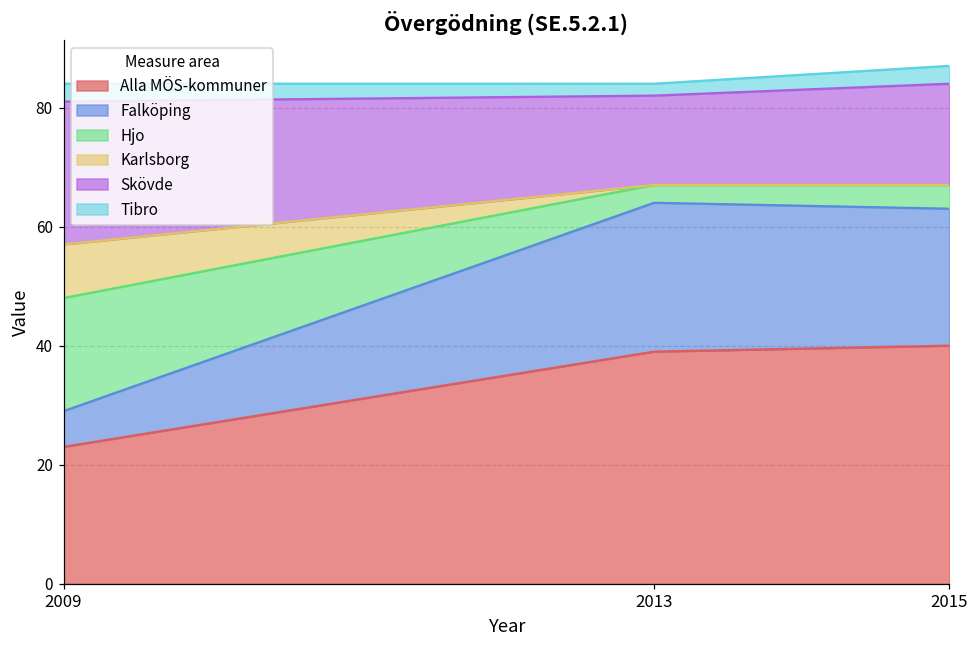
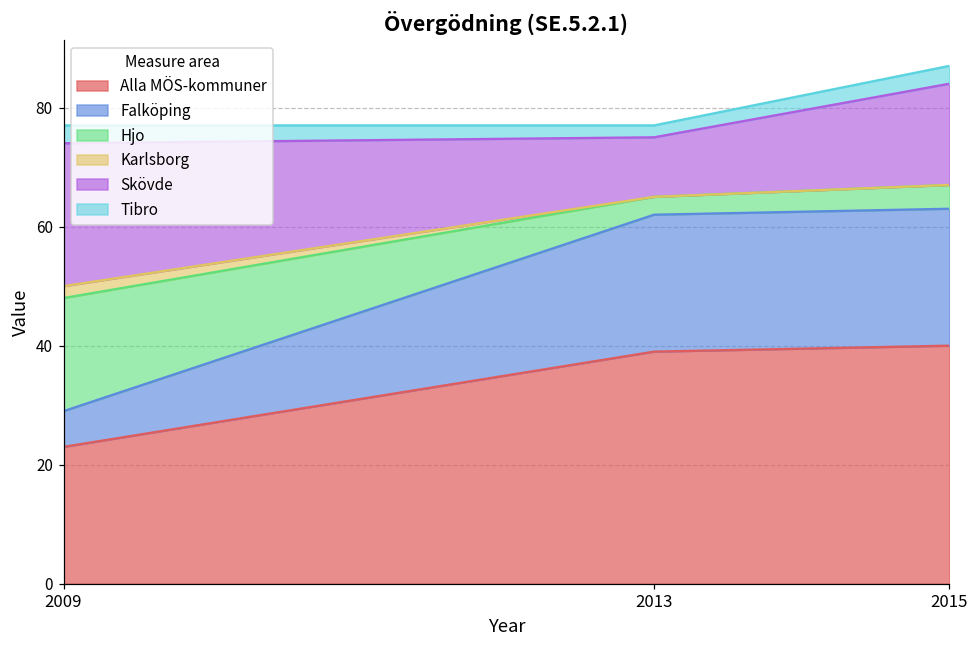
Karlsborg, 2009: 9 -> 2
Falköping, 2013: 25 -> 23
Skövde, 2013: 15 -> 10
